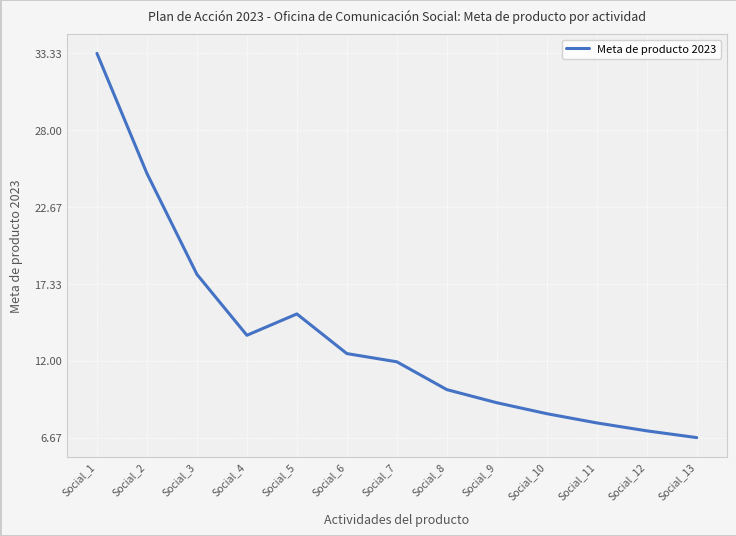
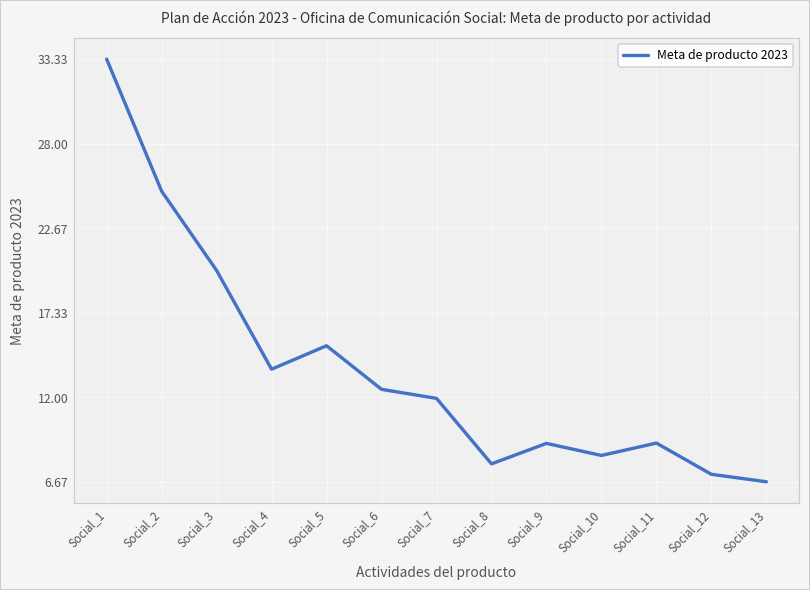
Social_3: 18 -> 20
Social_8: 10.0 -> 7.8
Social_11: 7.7 -> 9.1
